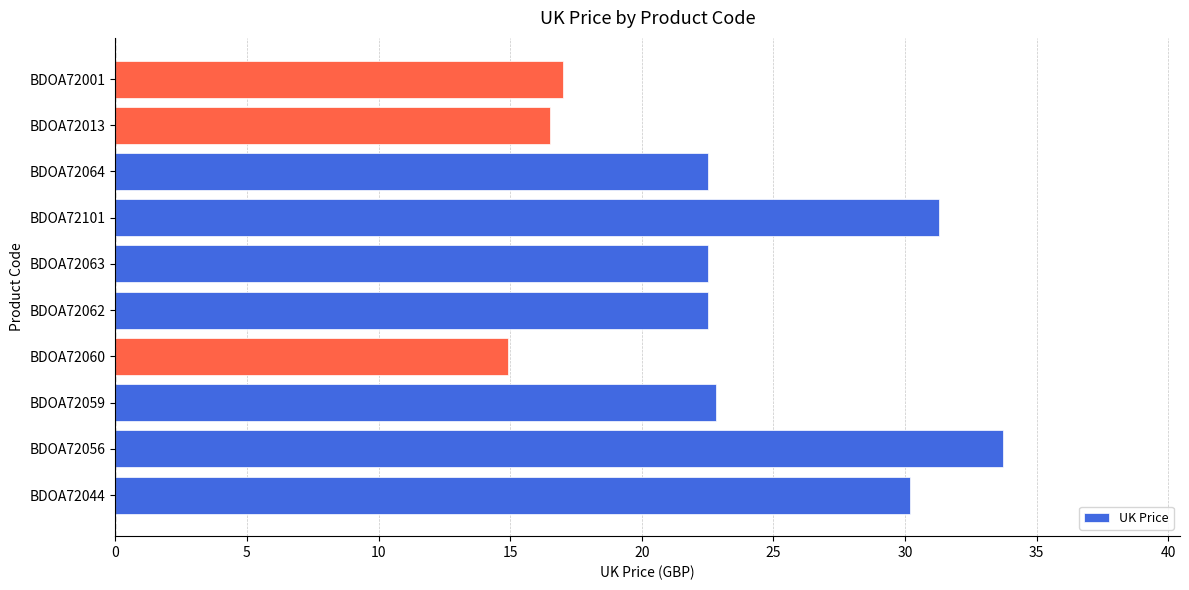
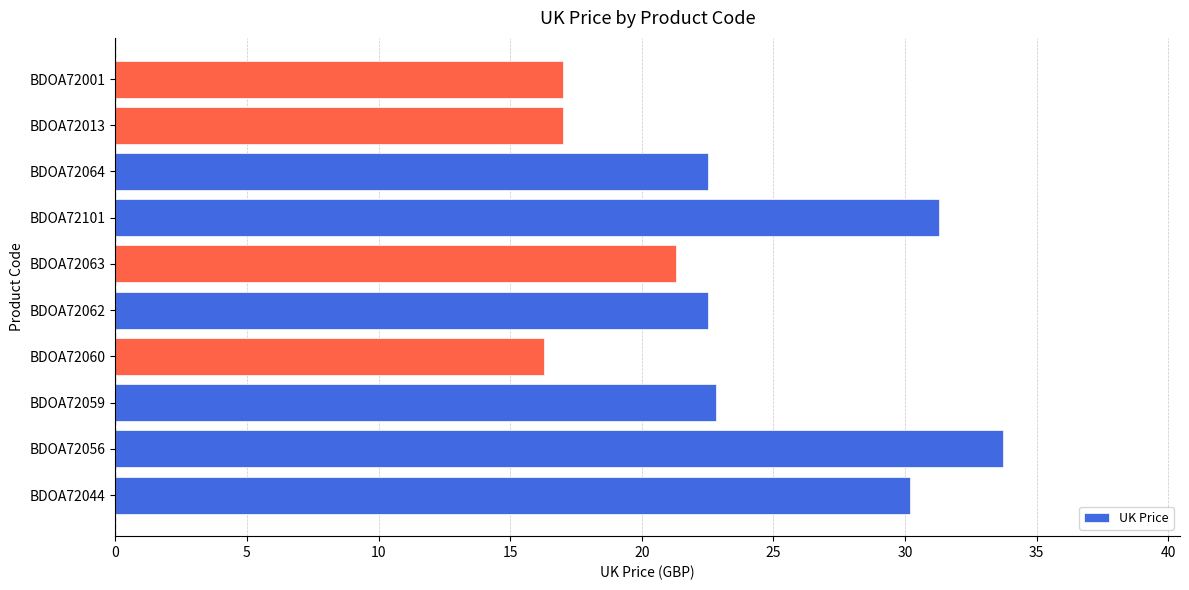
BDOA72013: 16.5 -> 17.0
BDOA72063: 22.5 -> 21.3
BDOA72060: 14.9 -> 16.3
